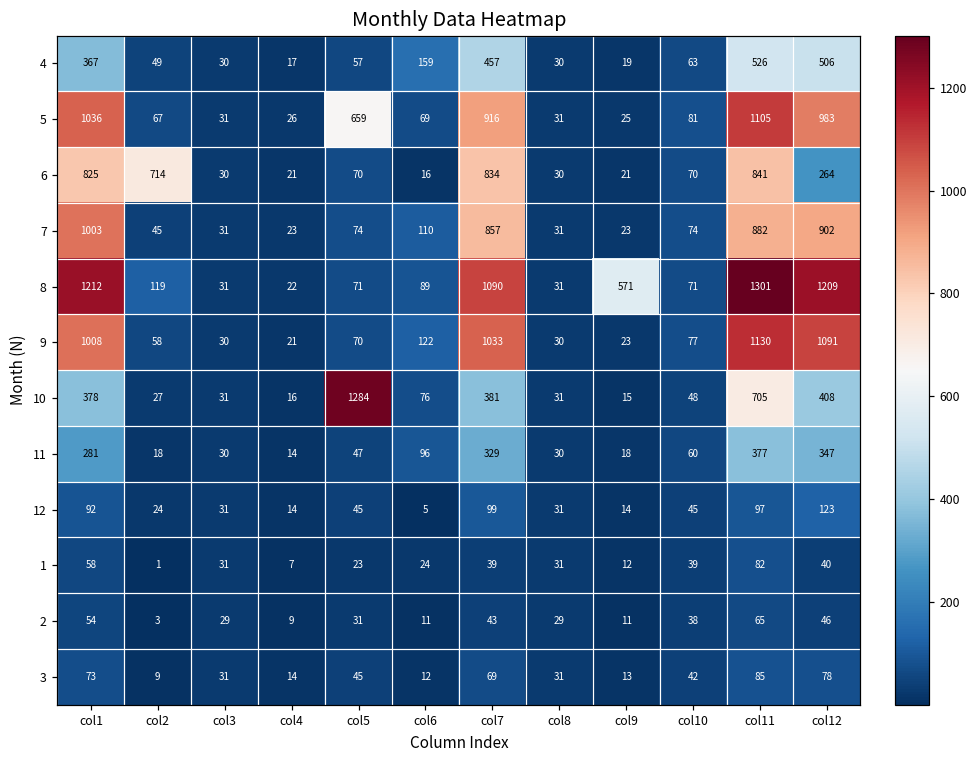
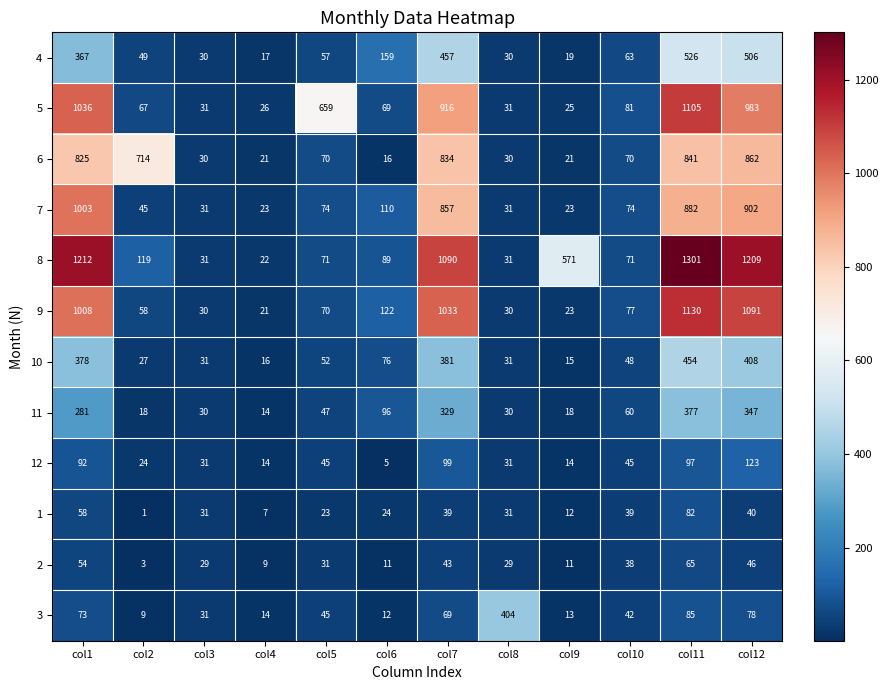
6, col12: 264 -> 862
10, col5: 1284 -> 52
10, col11: 705 -> 454
3, col8: 31 -> 404
